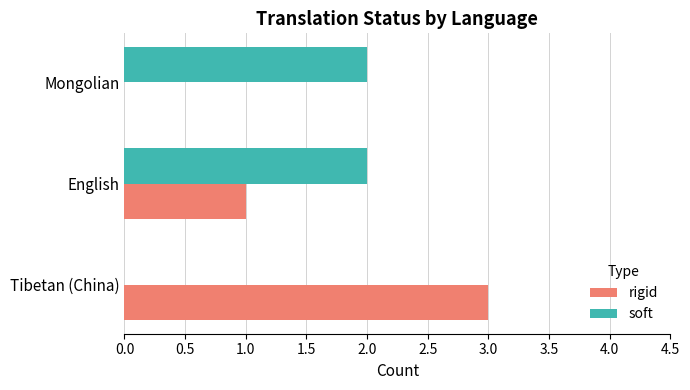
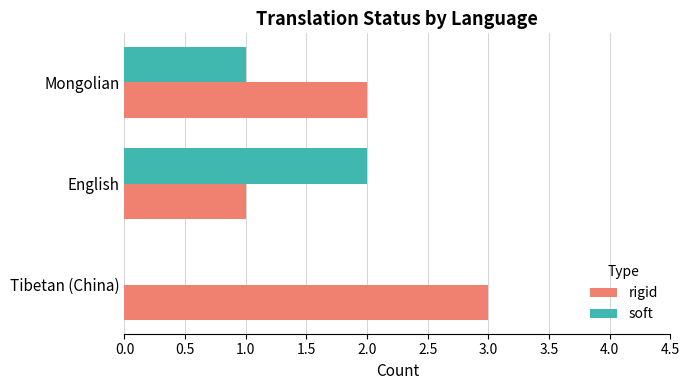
soft, Mongolian: 2 -> 1
rigid, Mongolian: 0 -> 2
